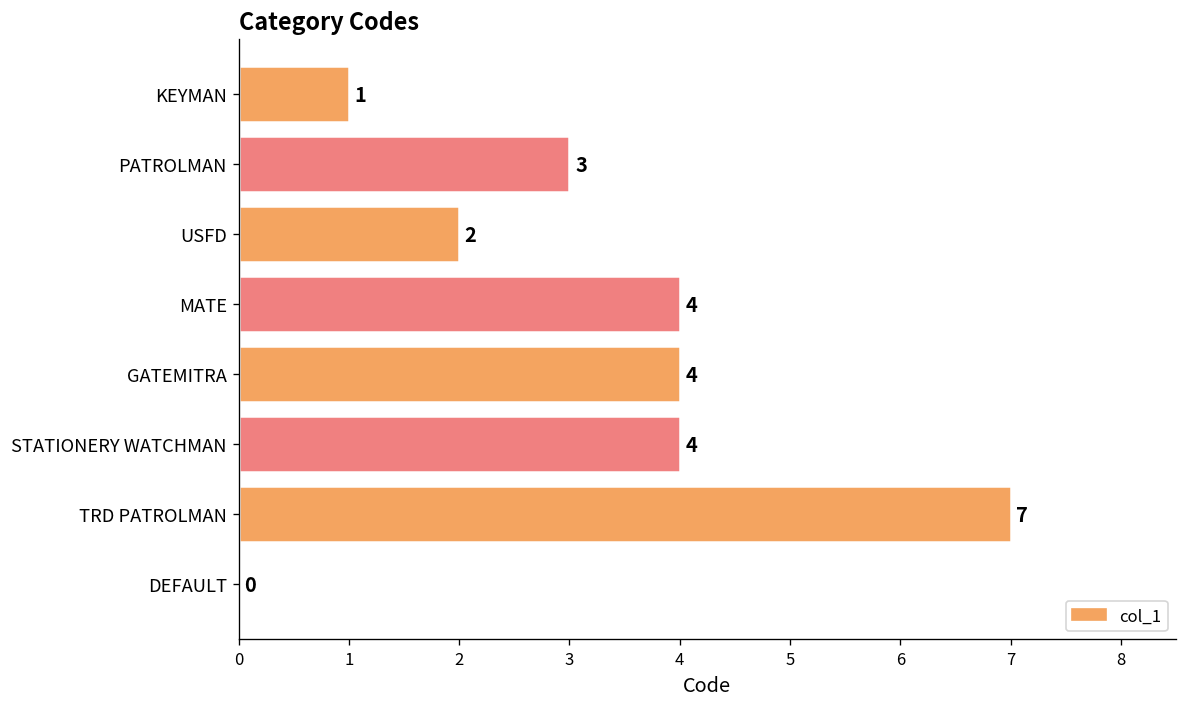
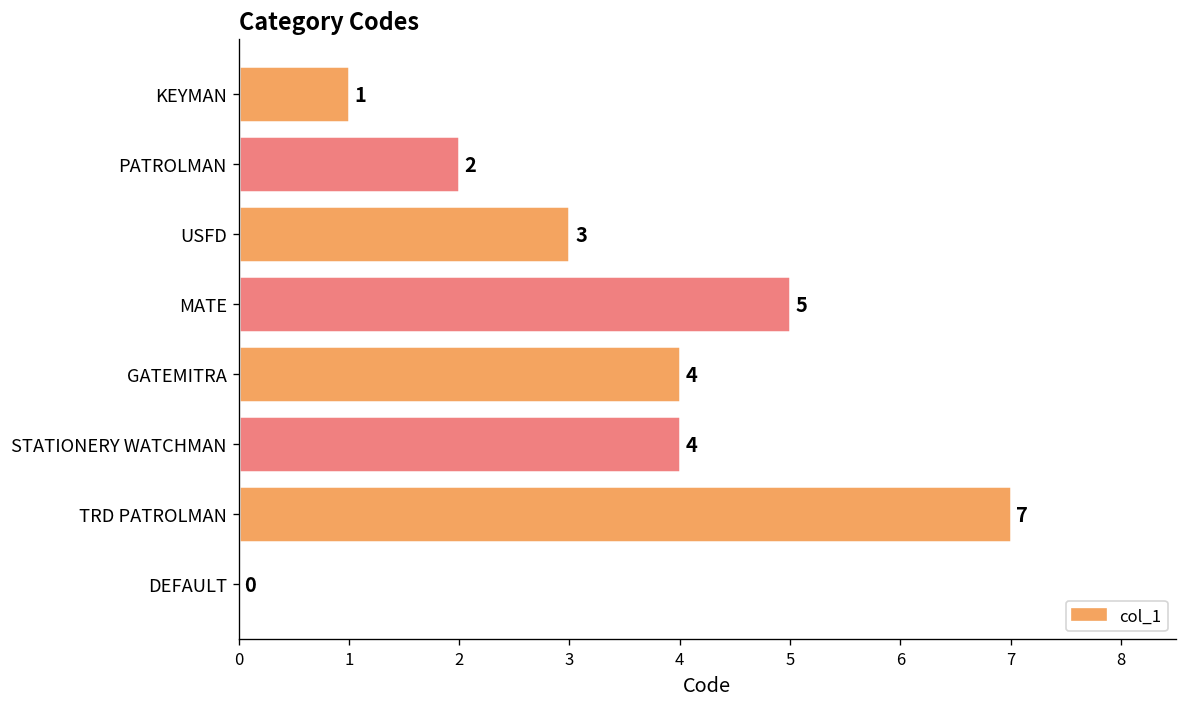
PATROLMAN: 3 -> 2
USFD: 2 -> 3
MATE: 4 -> 5
